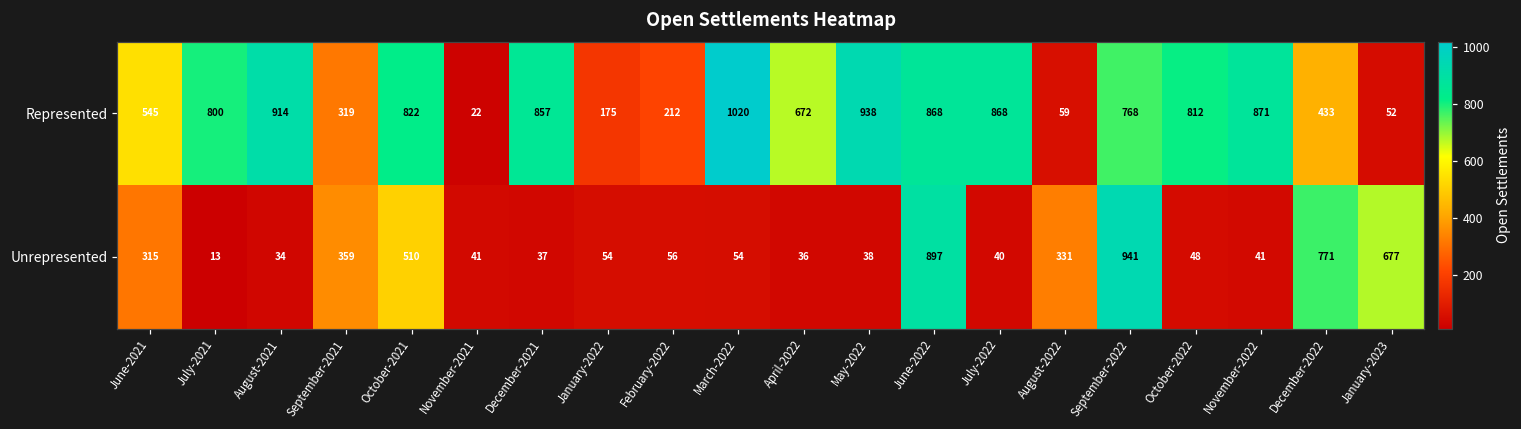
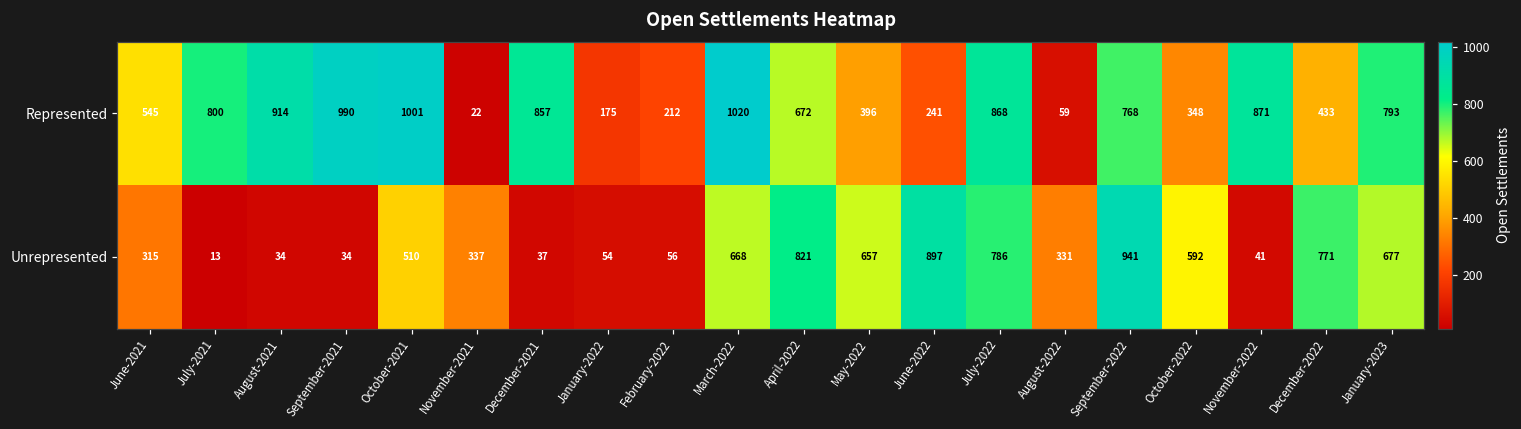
Represented, September-2021: 319 -> 990
Represented, October-2021: 822 -> 1001
Represented, May-2022: 938 -> 396
Represented, June-2022: 868 -> 241
Represented, October-2022: 812 -> 348
Represented, January-2023: 52 -> 793
Unrepresented, September-2021: 359 -> 34
Unrepresented, November-2021: 41 -> 337
Unrepresented, March-2022: 54 -> 668
Unrepresented, April-2022: 36 -> 821
Unrepresented, May-2022: 38 -> 657
Unrepresented, July-2022: 40 -> 786
Unrepresented, October-2022: 48 -> 592
